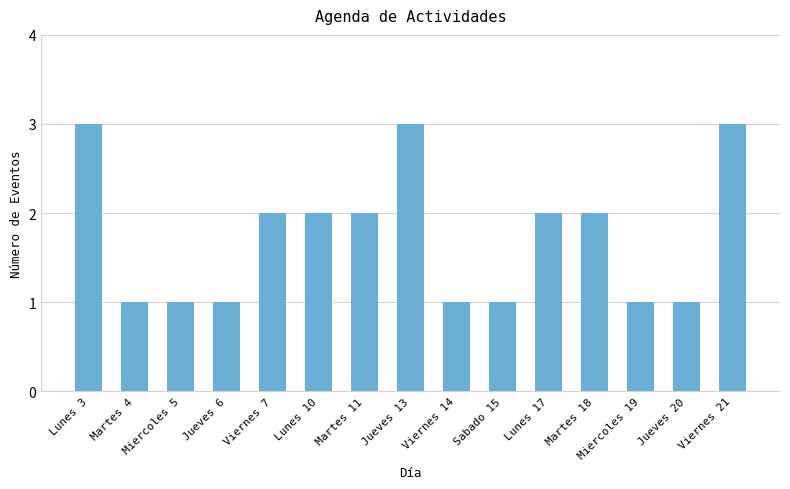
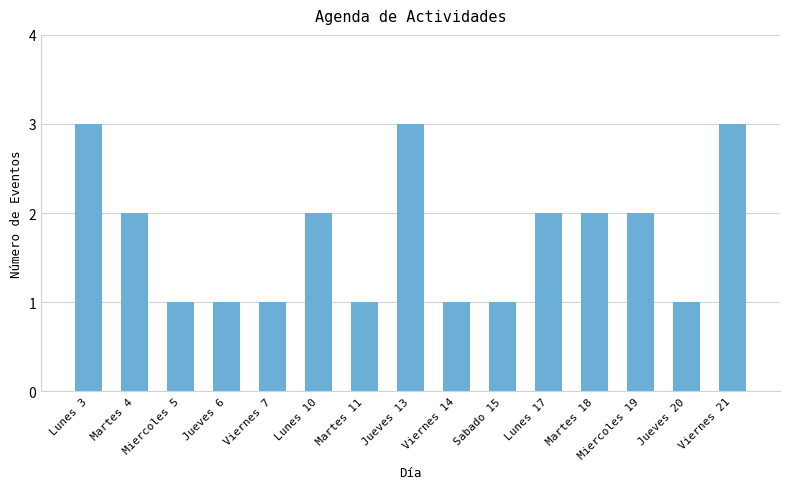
Martes 4: 1 -> 2
Viernes 7: 2 -> 1
Martes 11: 2 -> 1
Miercoles 19: 1 -> 2
